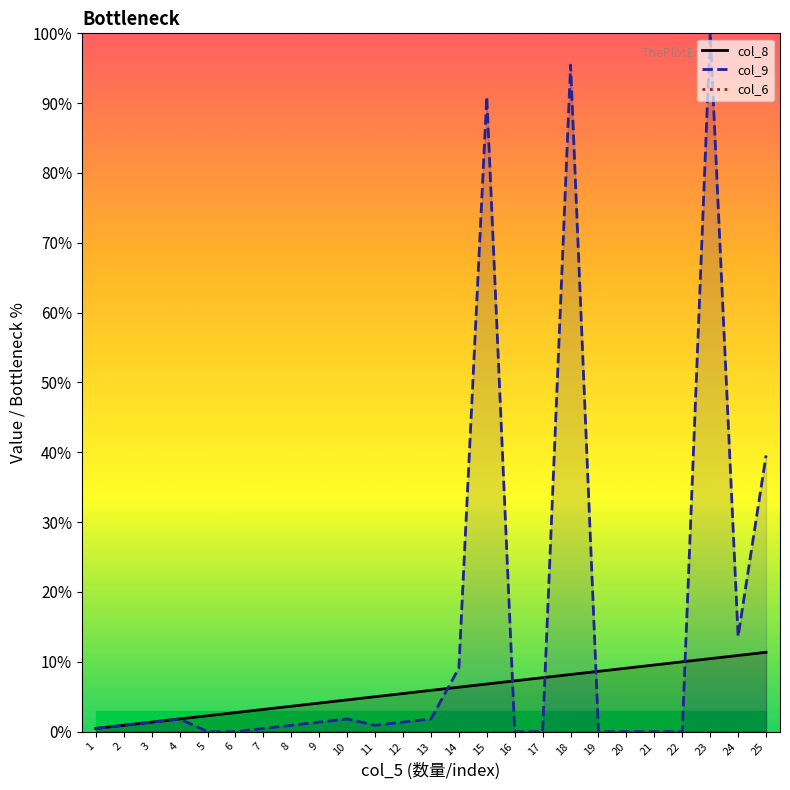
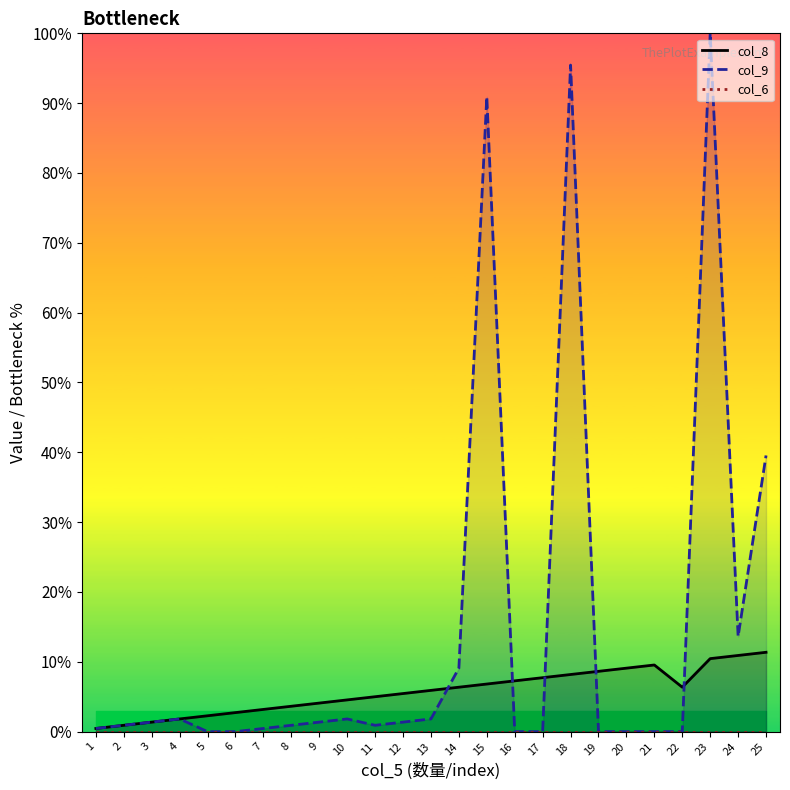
col_8, 22: 10% -> 6%
